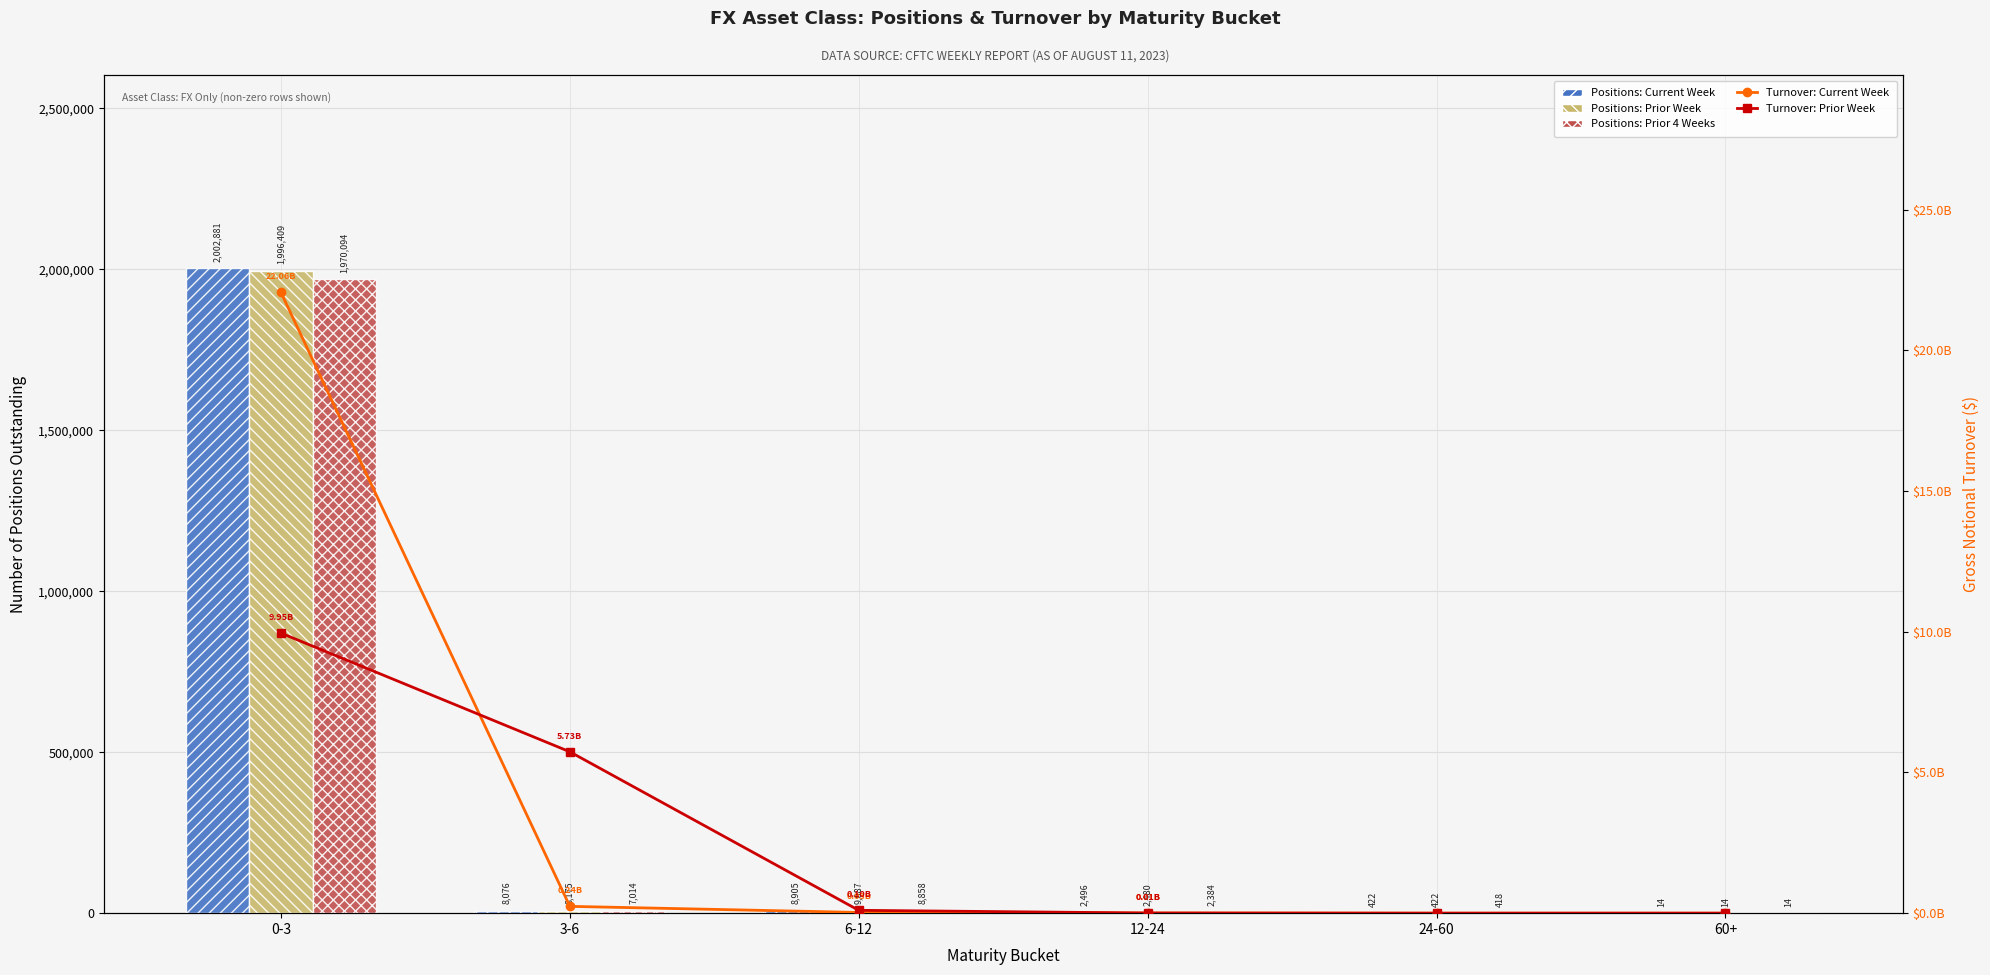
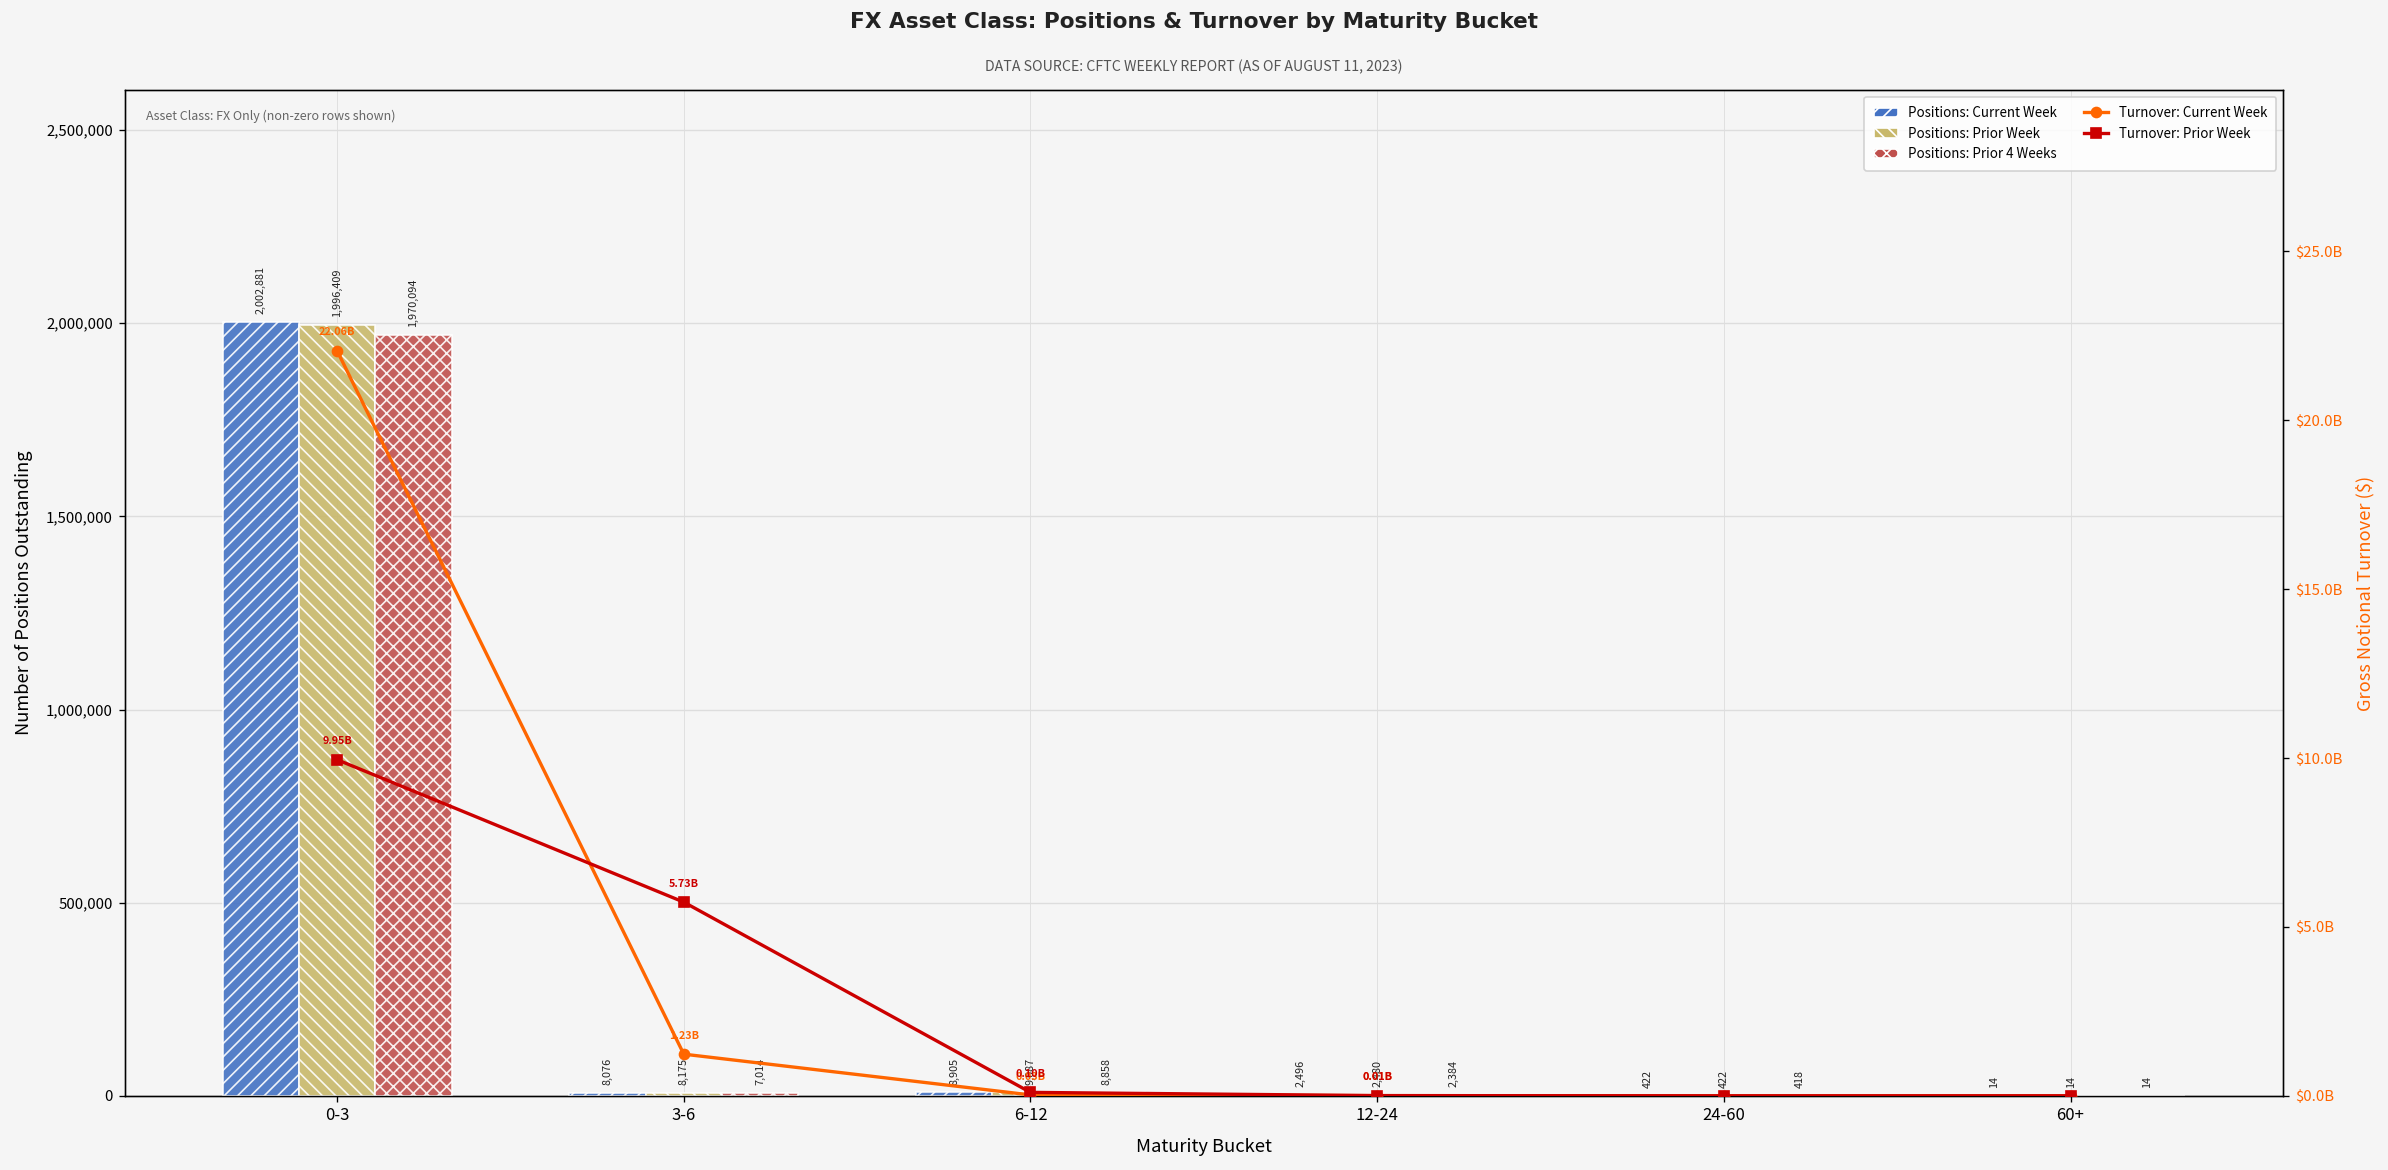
Turnover: Current Week, 3-6: 0.24B -> 1.23B
